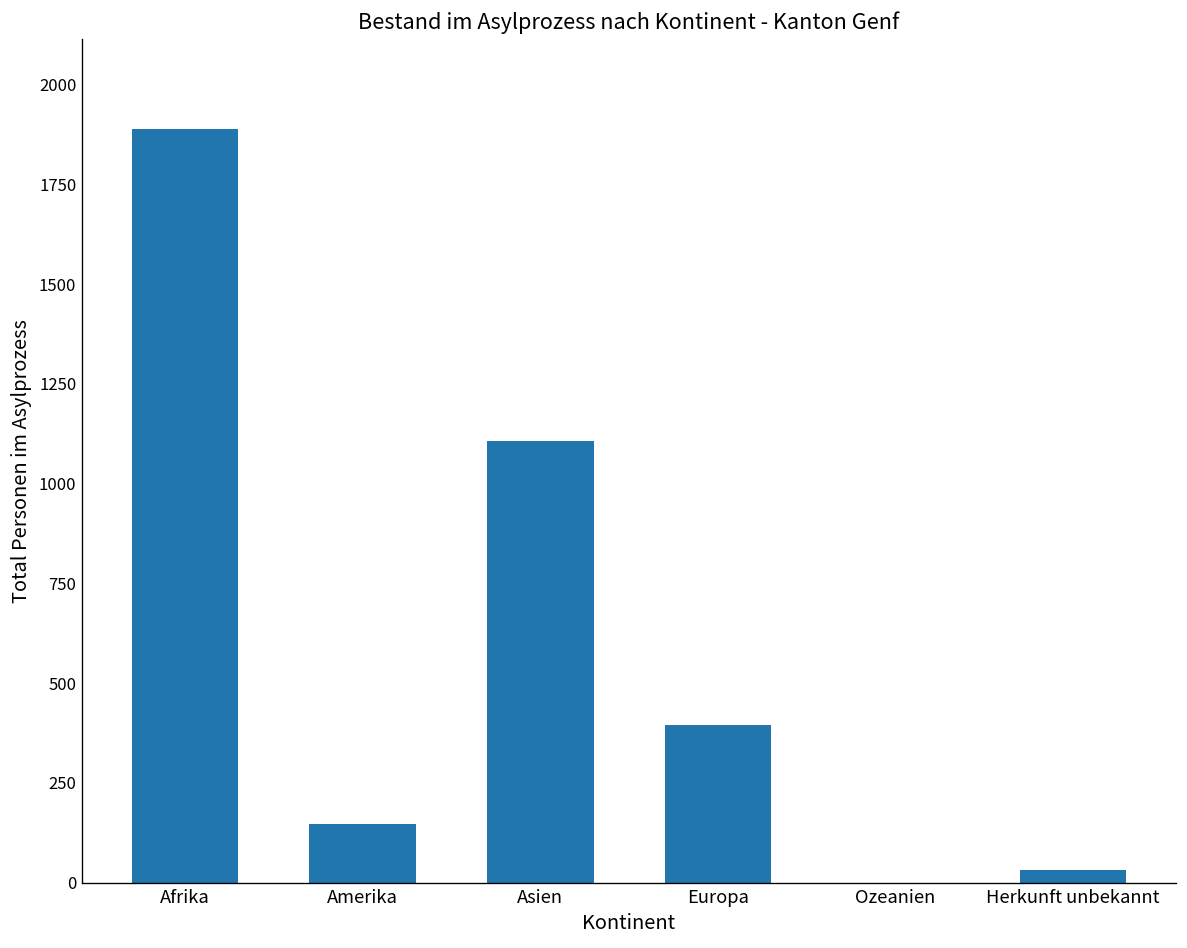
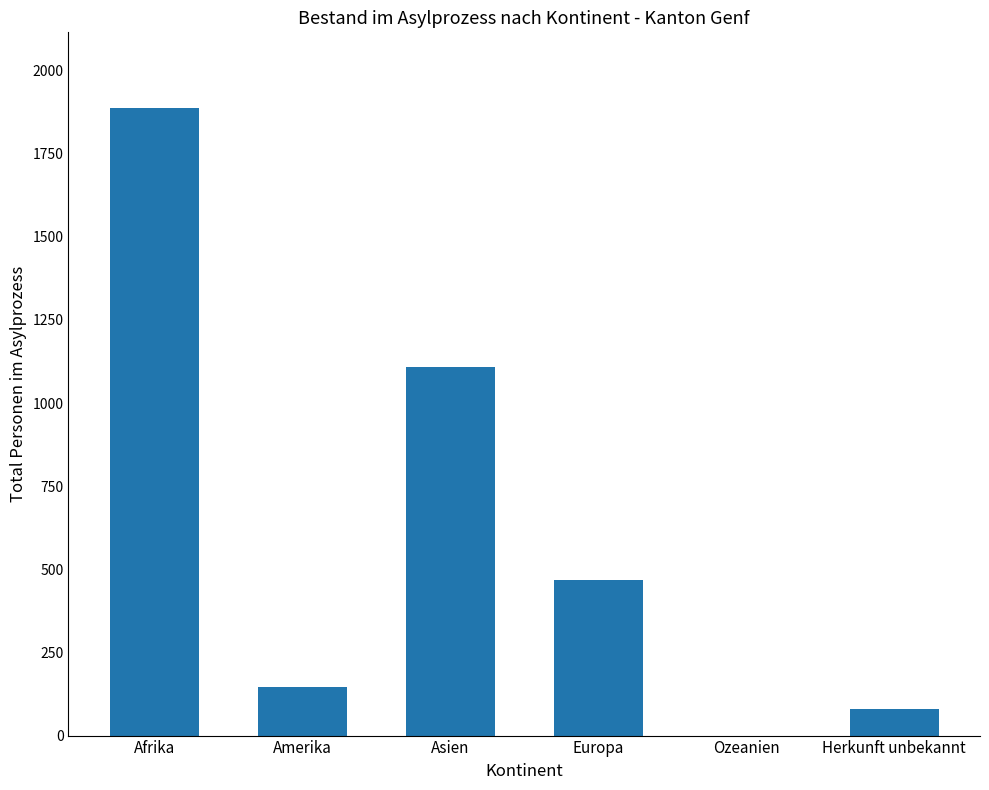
Europa: 400 -> 470
Herkunft unbekannt: 30 -> 80
